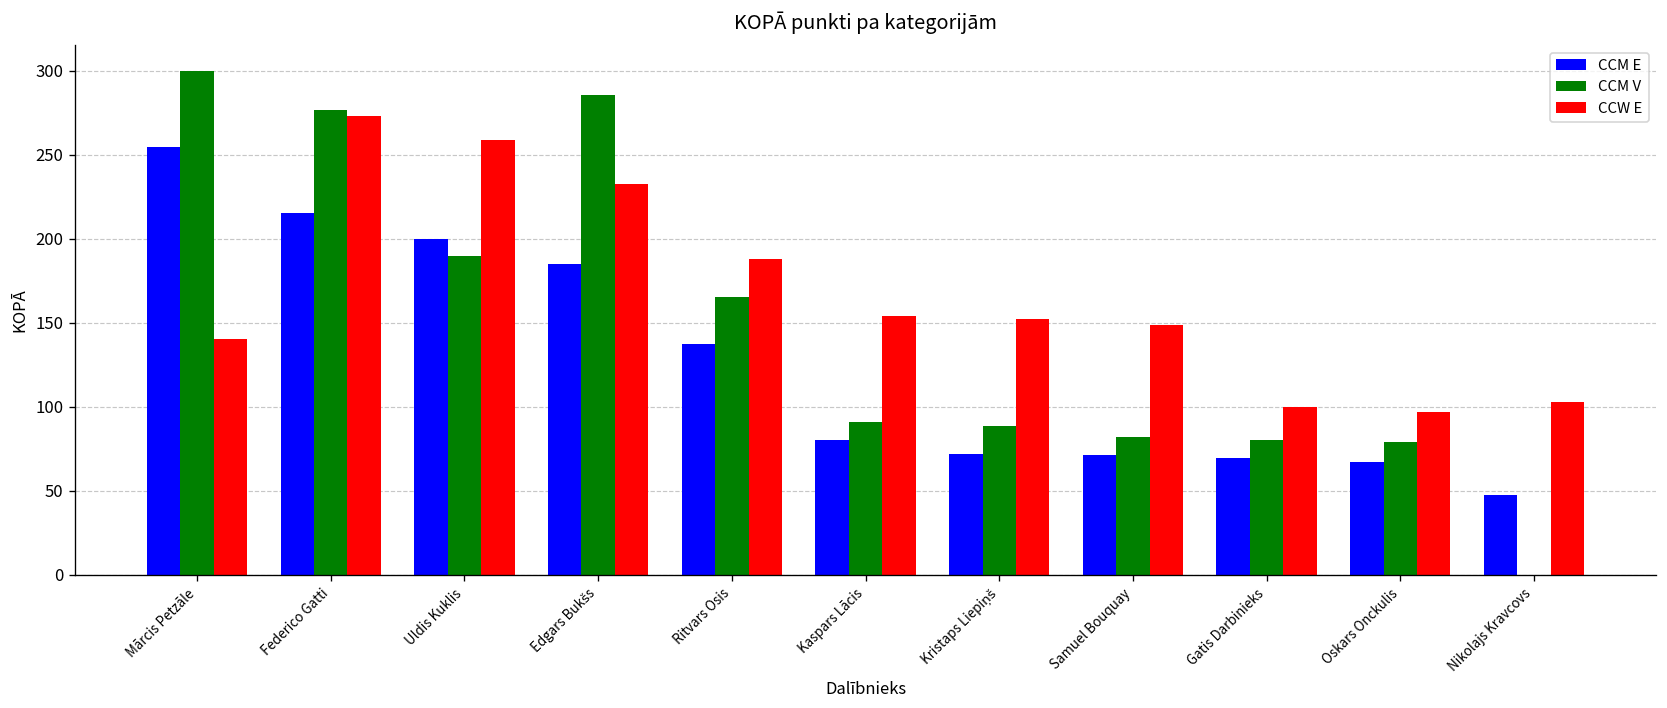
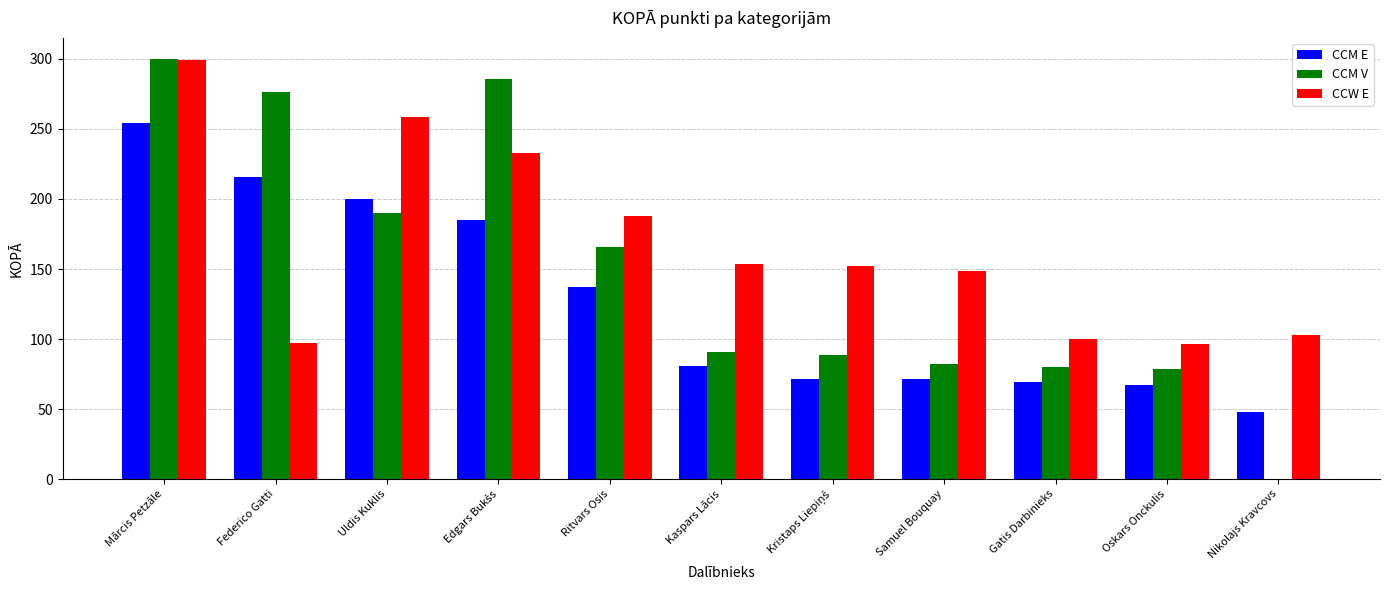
CCW E, Mārcis Petzāle: 140 -> 299
CCW E, Federico Gatti: 273 -> 97
